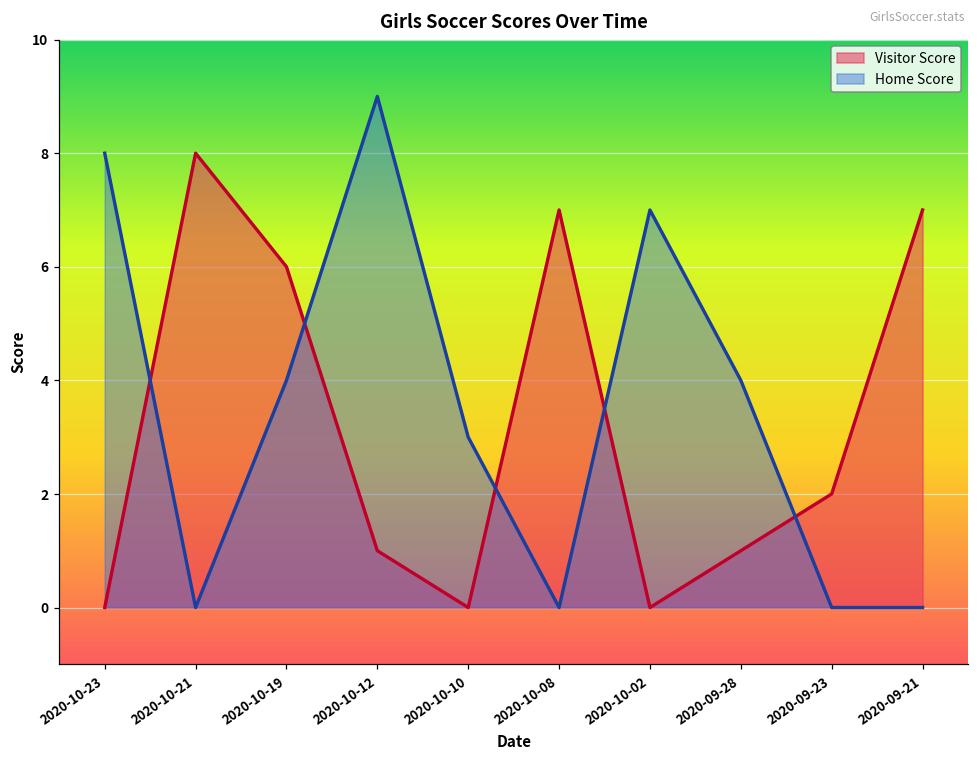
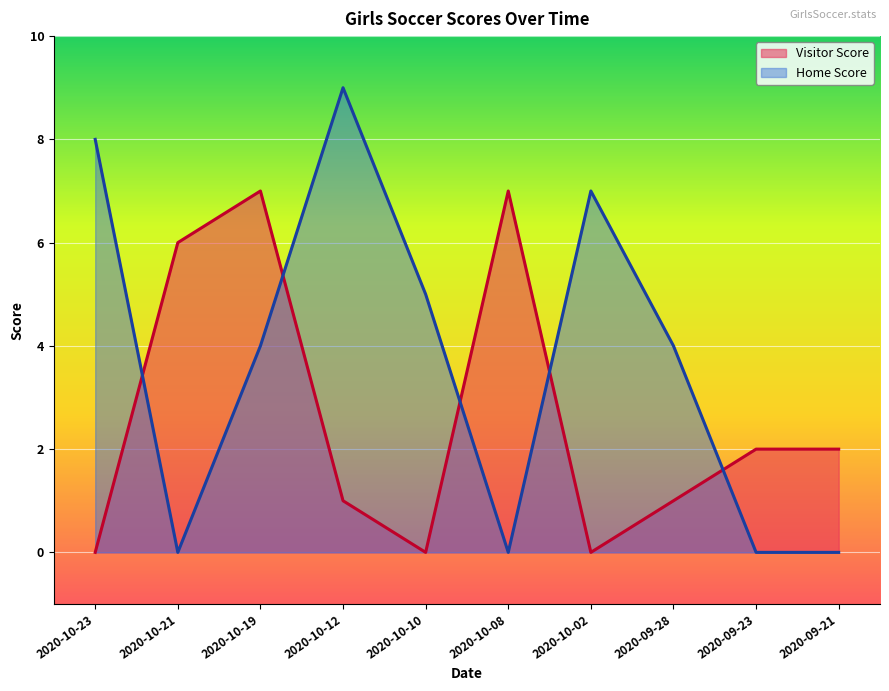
Visitor Score, 2020-10-21: 8 -> 6
Visitor Score, 2020-10-19: 6 -> 7
Home Score, 2020-10-10: 3 -> 5
Visitor Score, 2020-09-21: 7 -> 2
